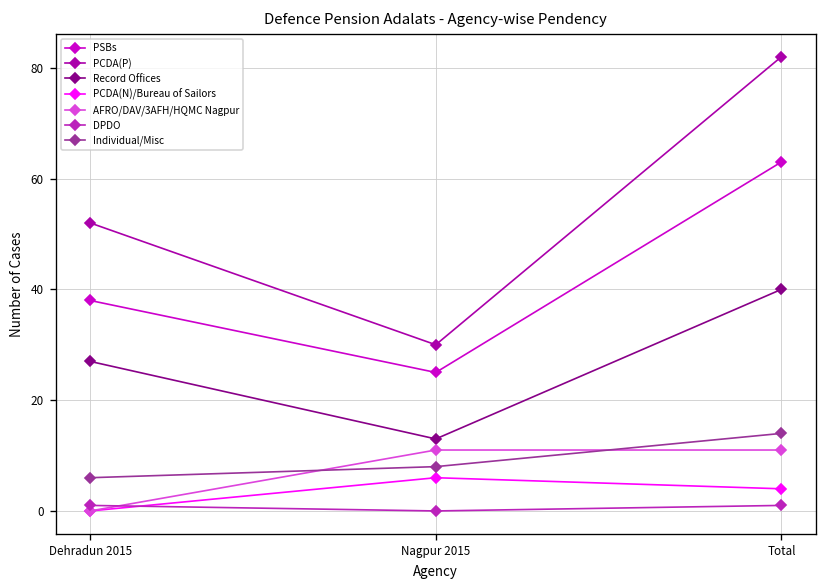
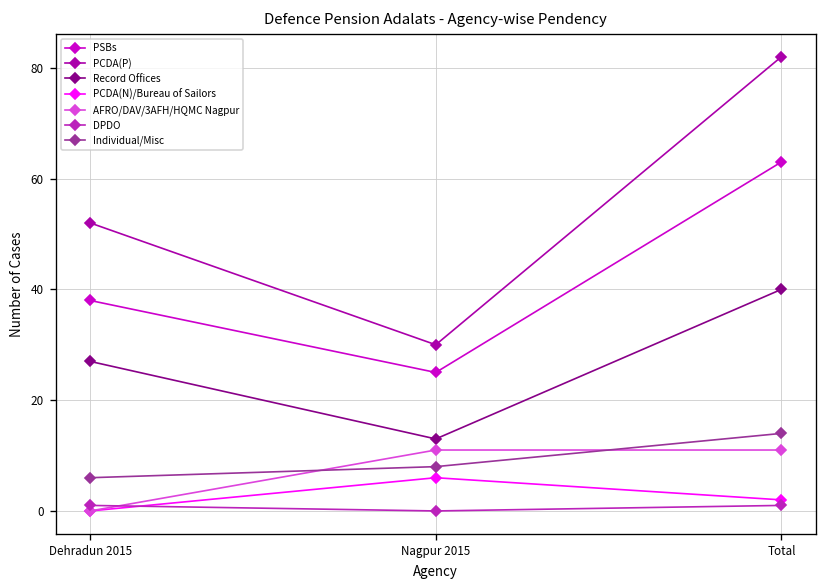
PCDA(N)/Bureau of Sailors, Total: 4 -> 2
